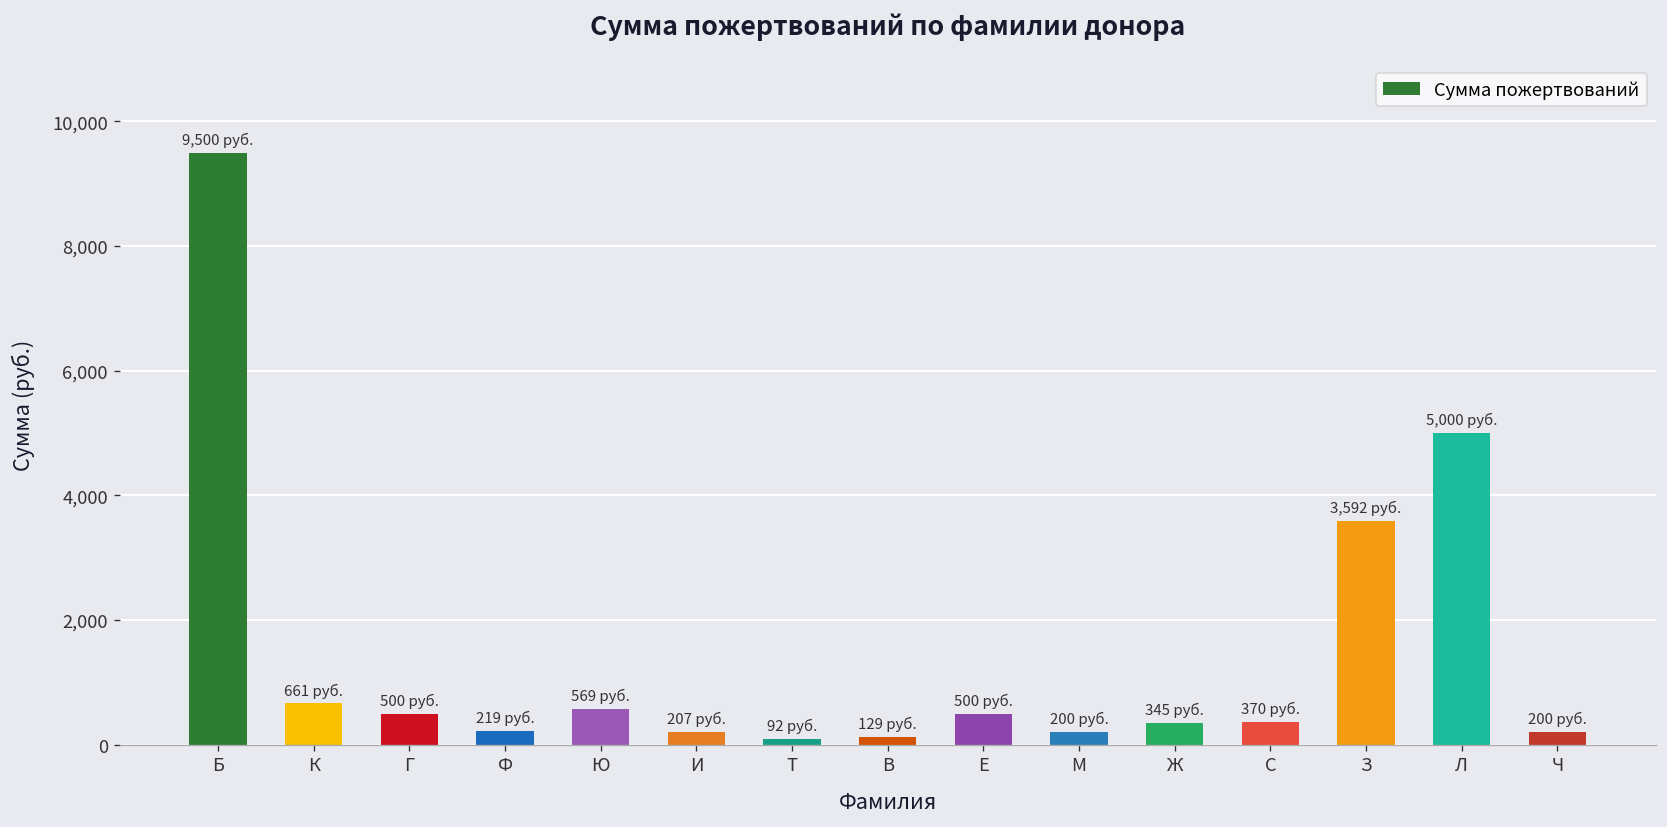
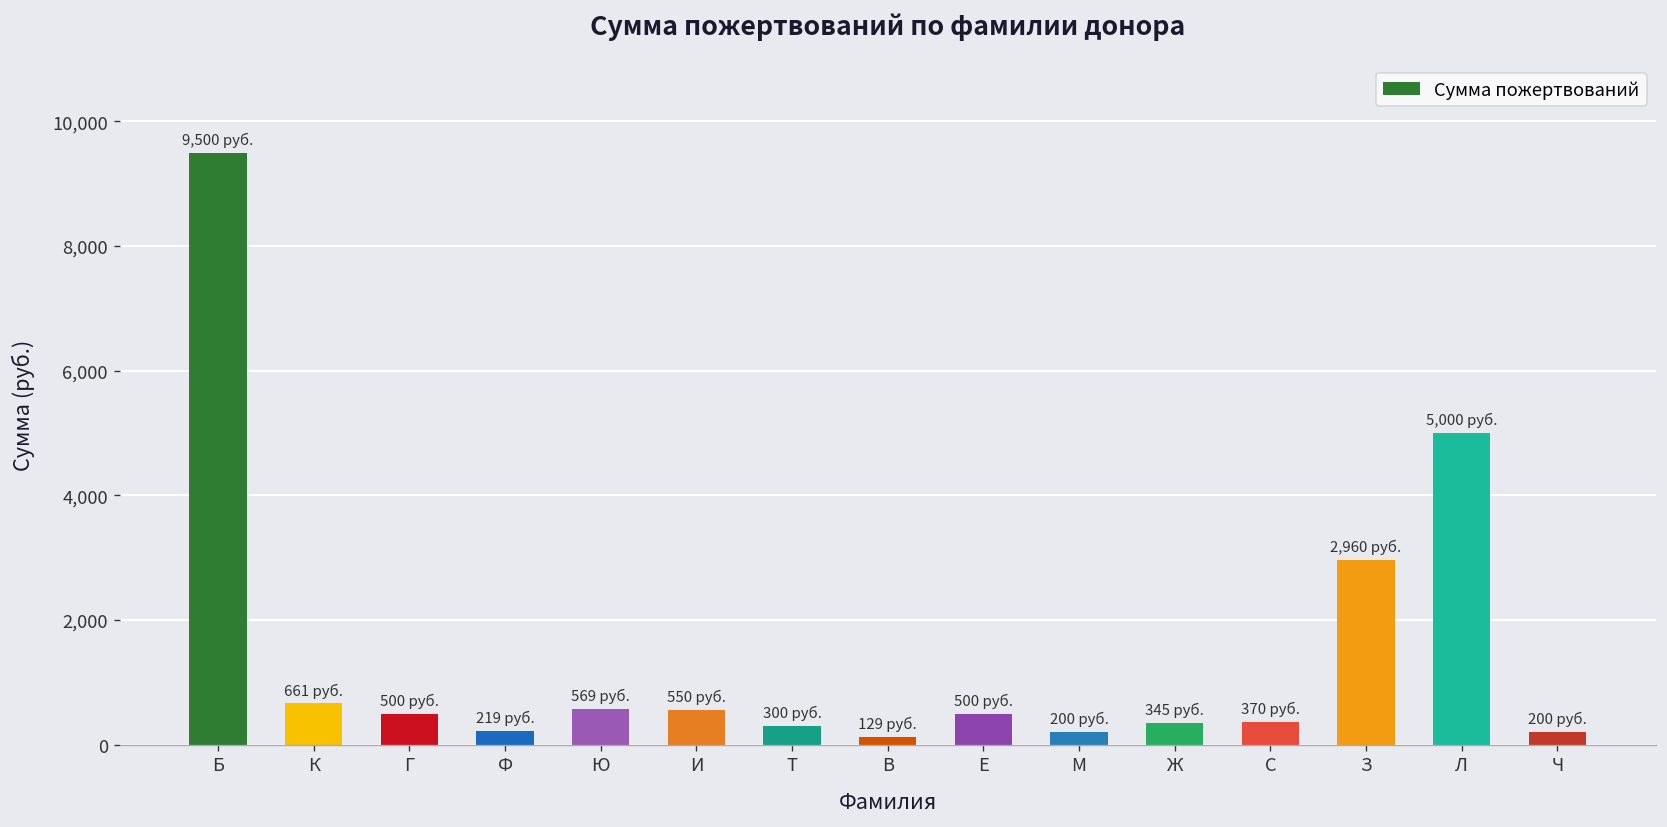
И: 207 -> 550
Т: 92 -> 300
З: 3,592 -> 2,960
